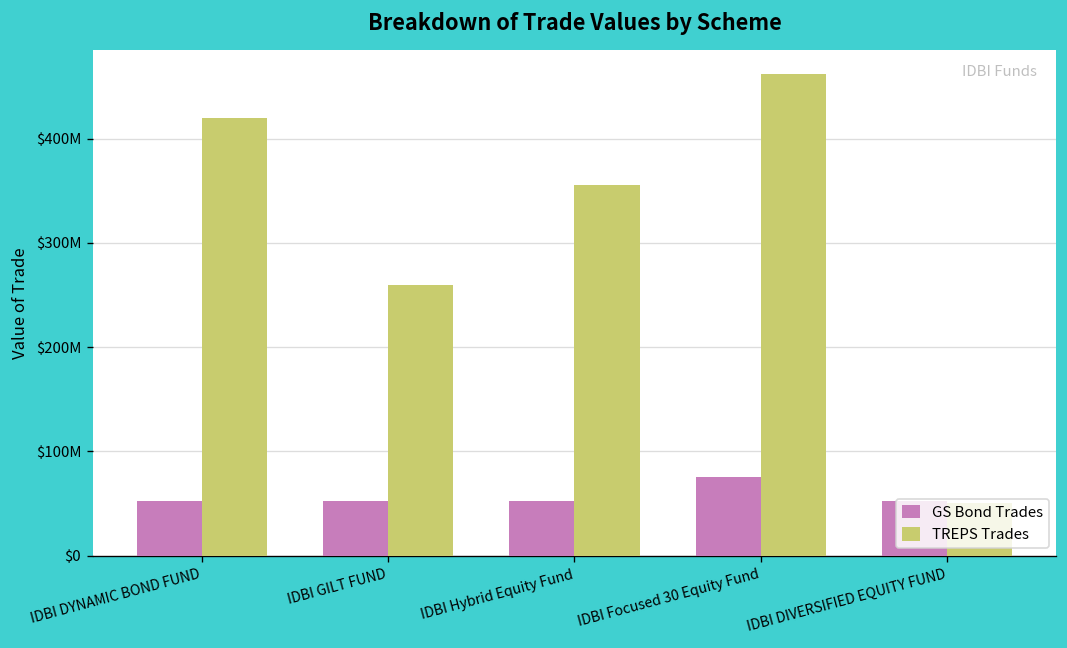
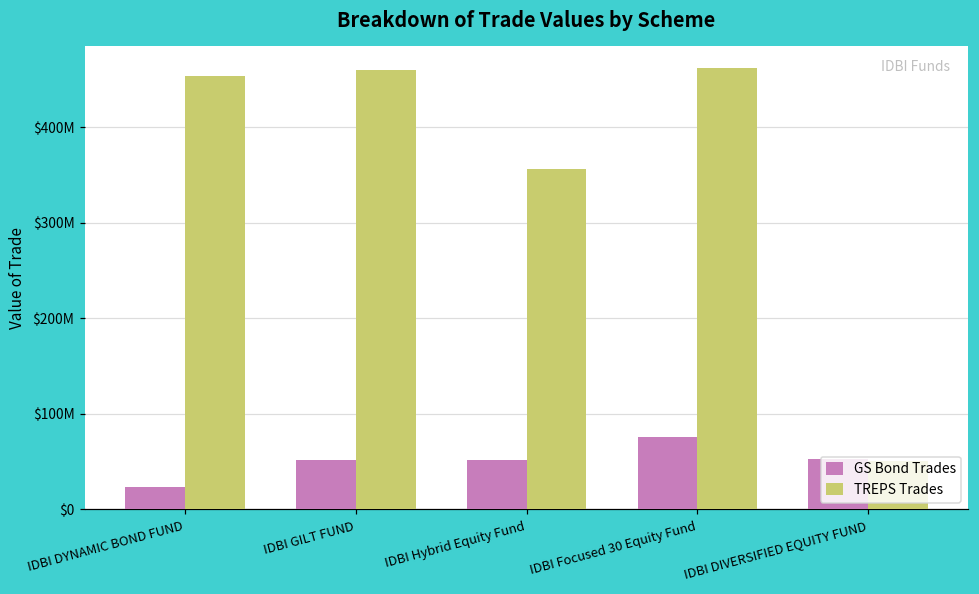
GS Bond Trades, IDBI DYNAMIC BOND FUND: $50000000 -> $20000000
TREPS Trades, IDBI DYNAMIC BOND FUND: $420000000 -> $450000000
TREPS Trades, IDBI GILT FUND: $260000000 -> $460000000
